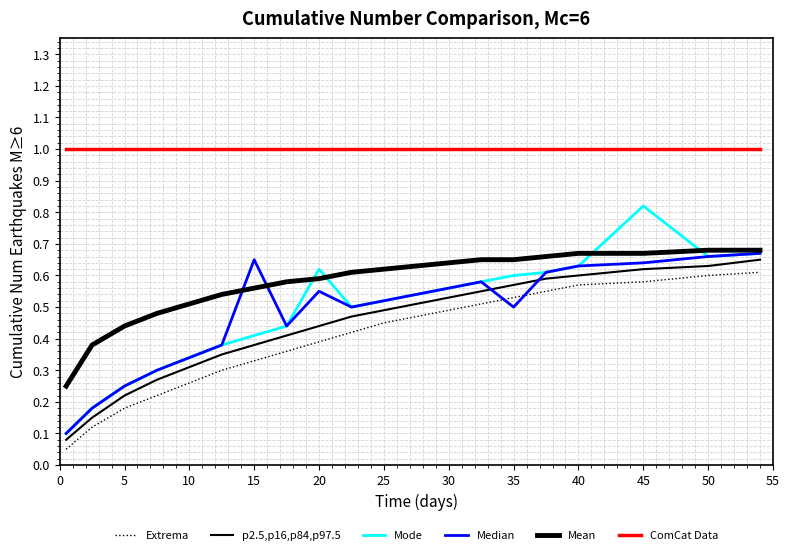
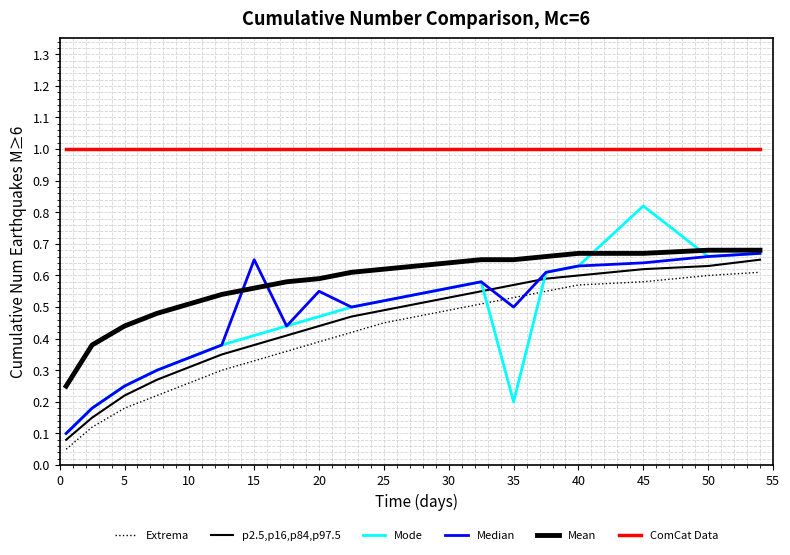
Mode, 20: 0.62 -> 0.47
Mode, 35: 0.6 -> 0.2
